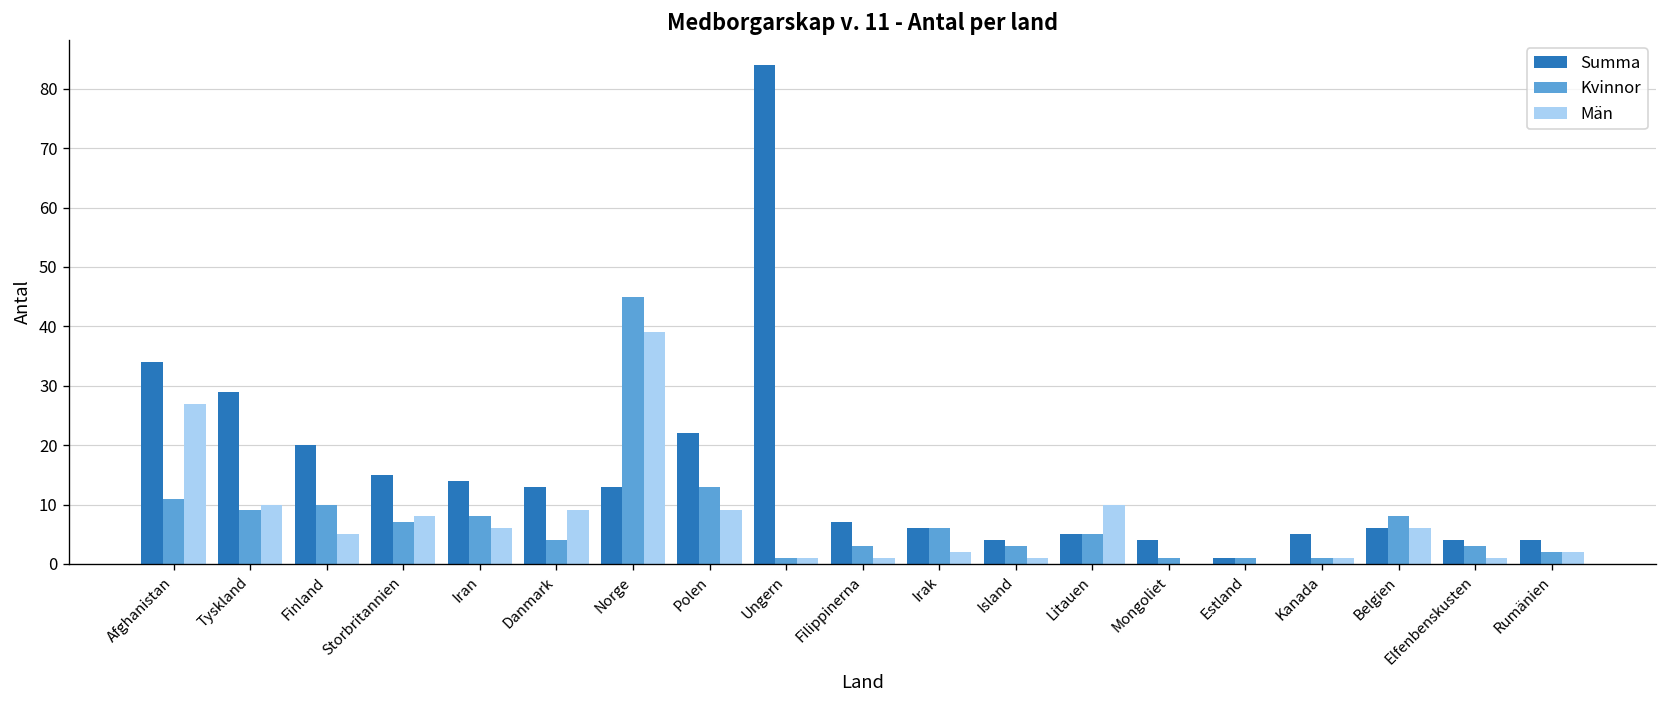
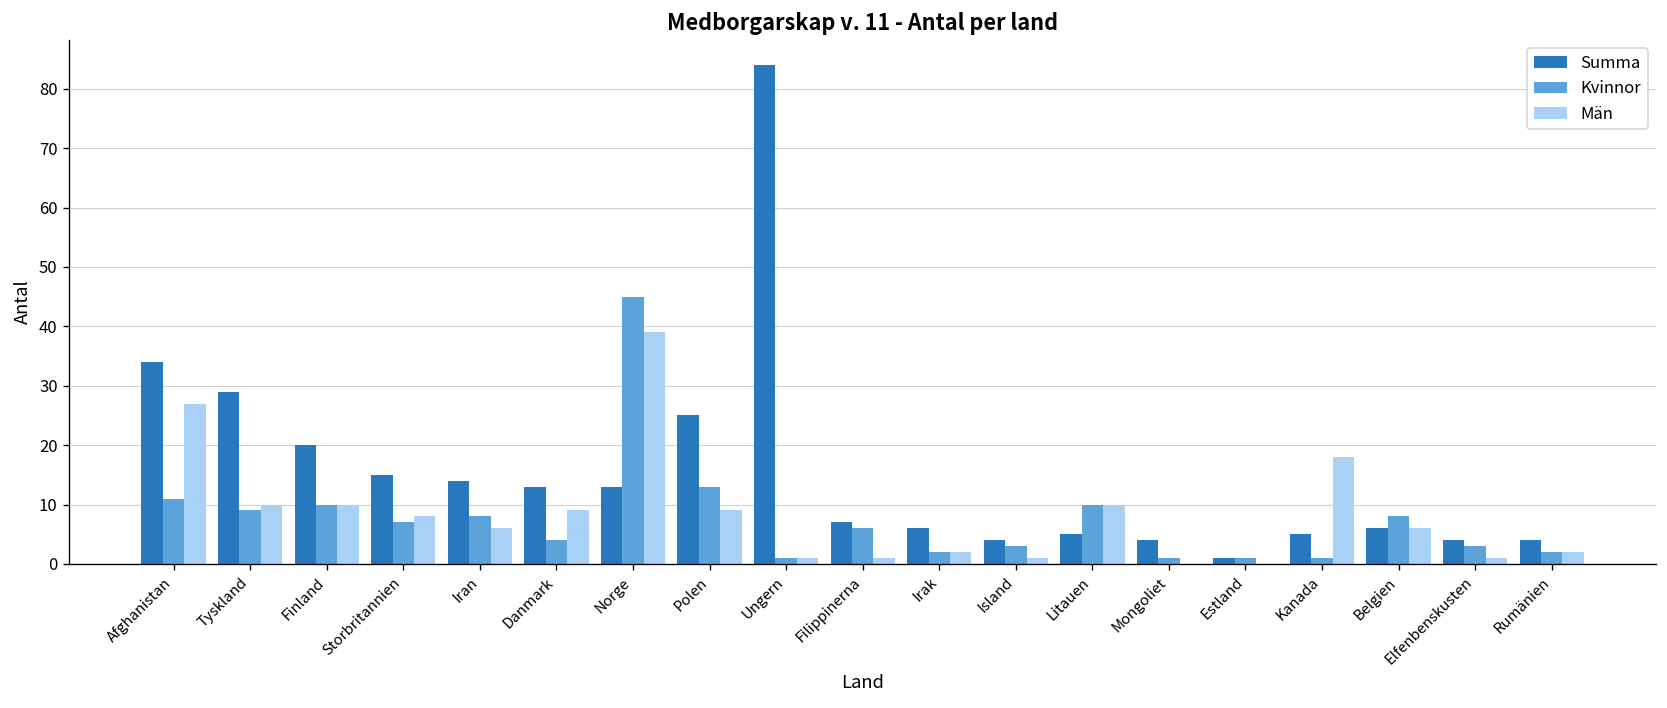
Män, Finland: 5 -> 10
Summa, Polen: 22 -> 25
Kvinnor, Filippinerna: 3 -> 6
Kvinnor, Irak: 6 -> 2
Kvinnor, Litauen: 5 -> 10
Män, Kanada: 1 -> 18
